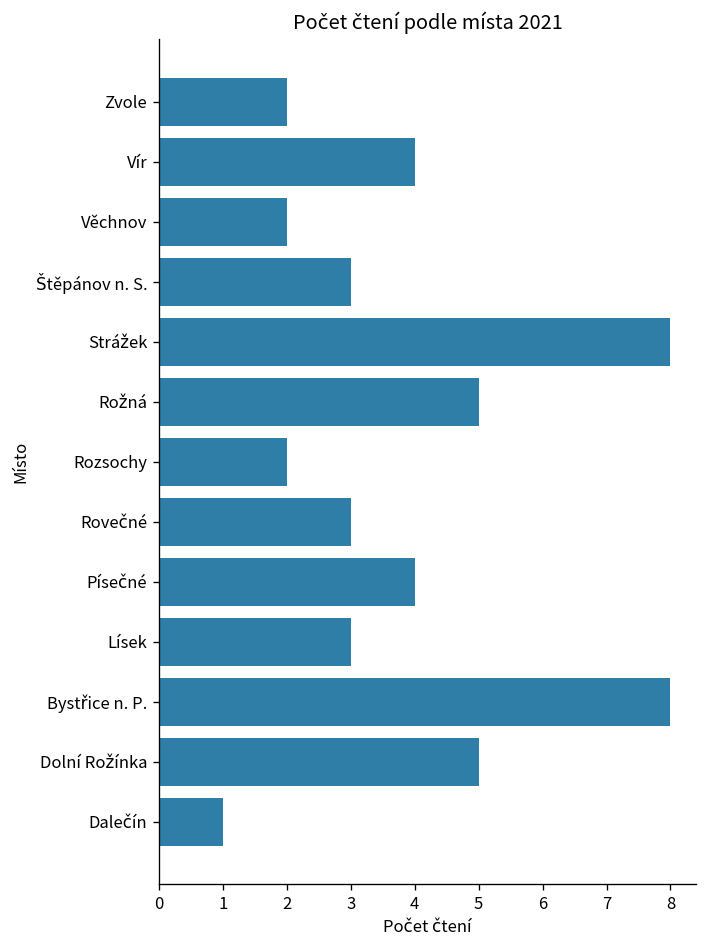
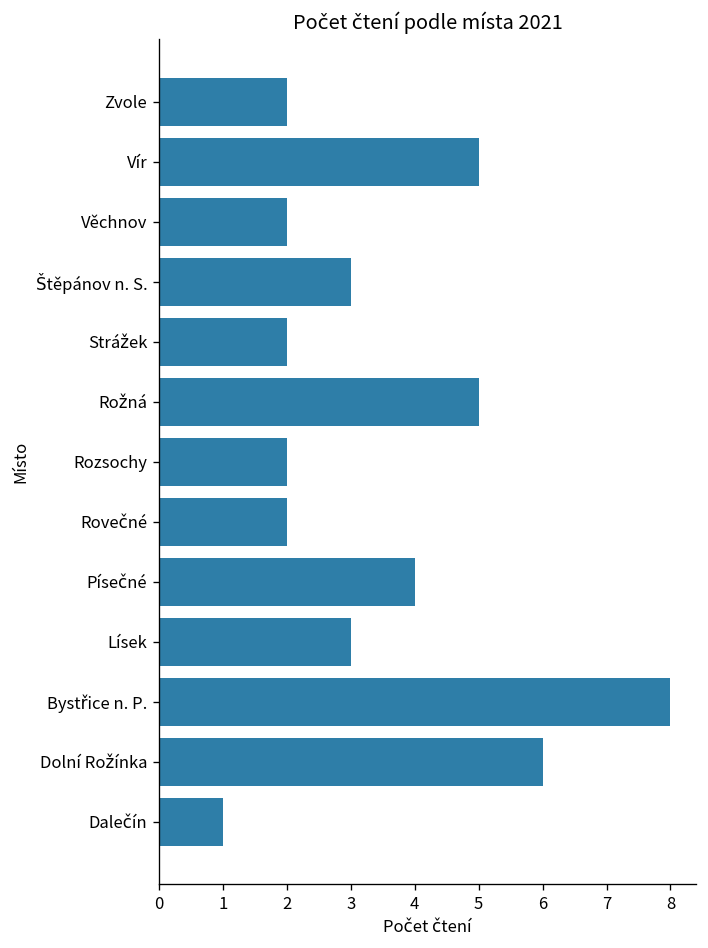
Vír: 4 -> 5
Strážek: 8 -> 2
Rovečné: 3 -> 2
Dolní Rožínka: 5 -> 6
